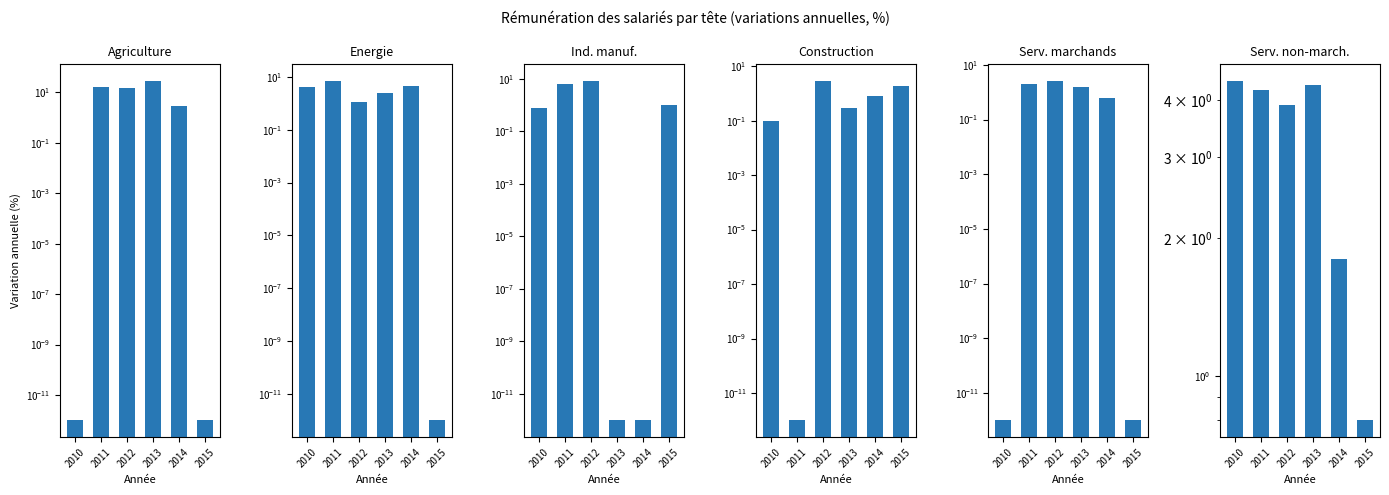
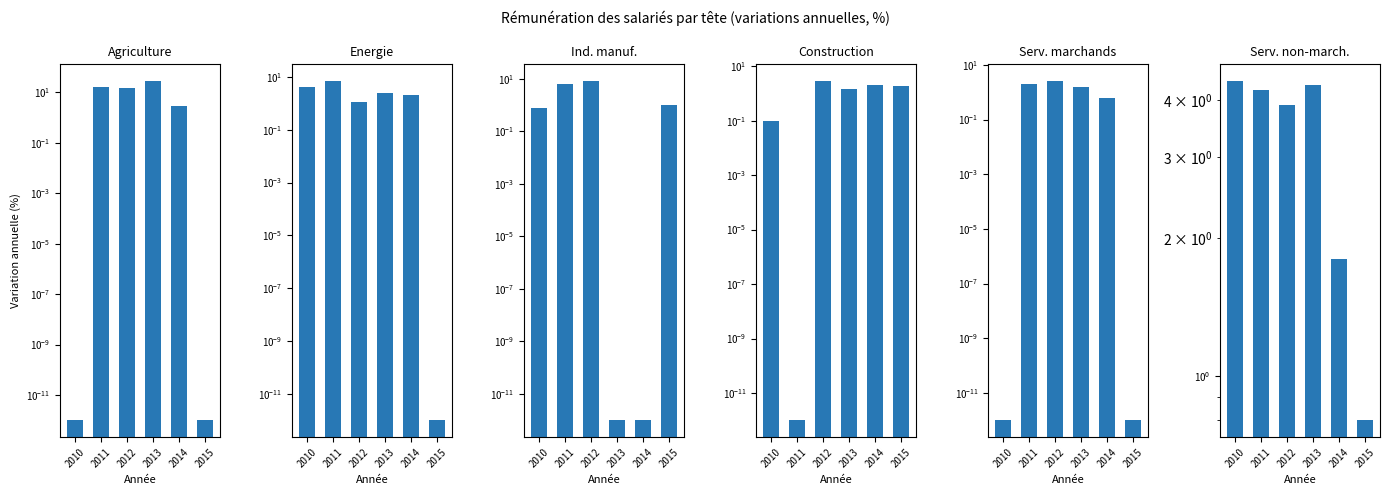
Energie, 2014: 5 -> 2
Construction, 2013: 0.3 -> 2
Construction, 2014: 0.8 -> 2
